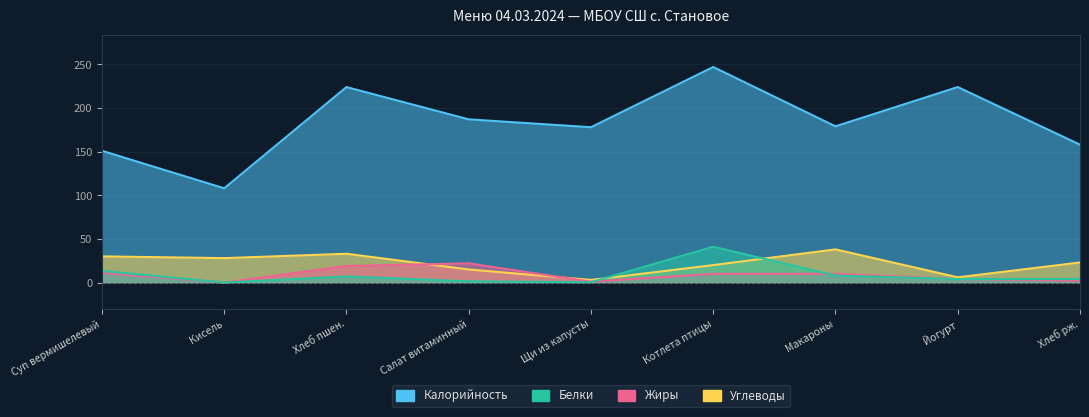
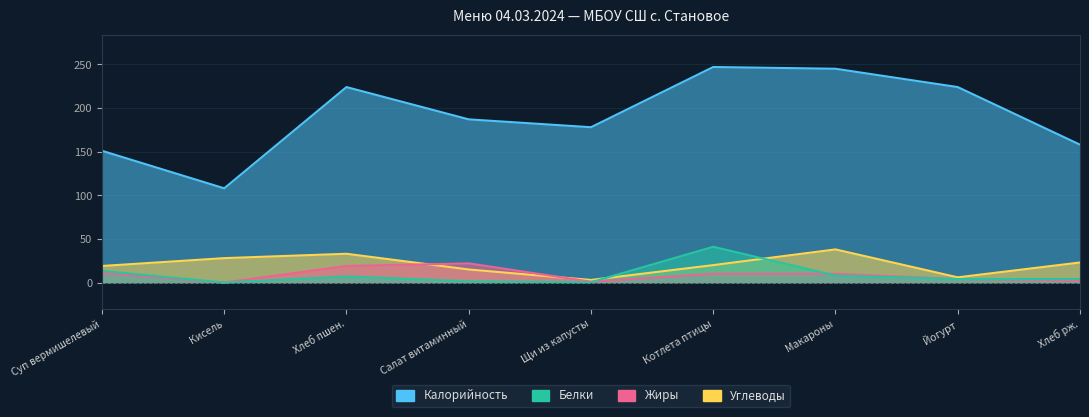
Углеводы, Суп вермишелевый: 30 -> 20
Калорийность, Макароны: 180 -> 250
